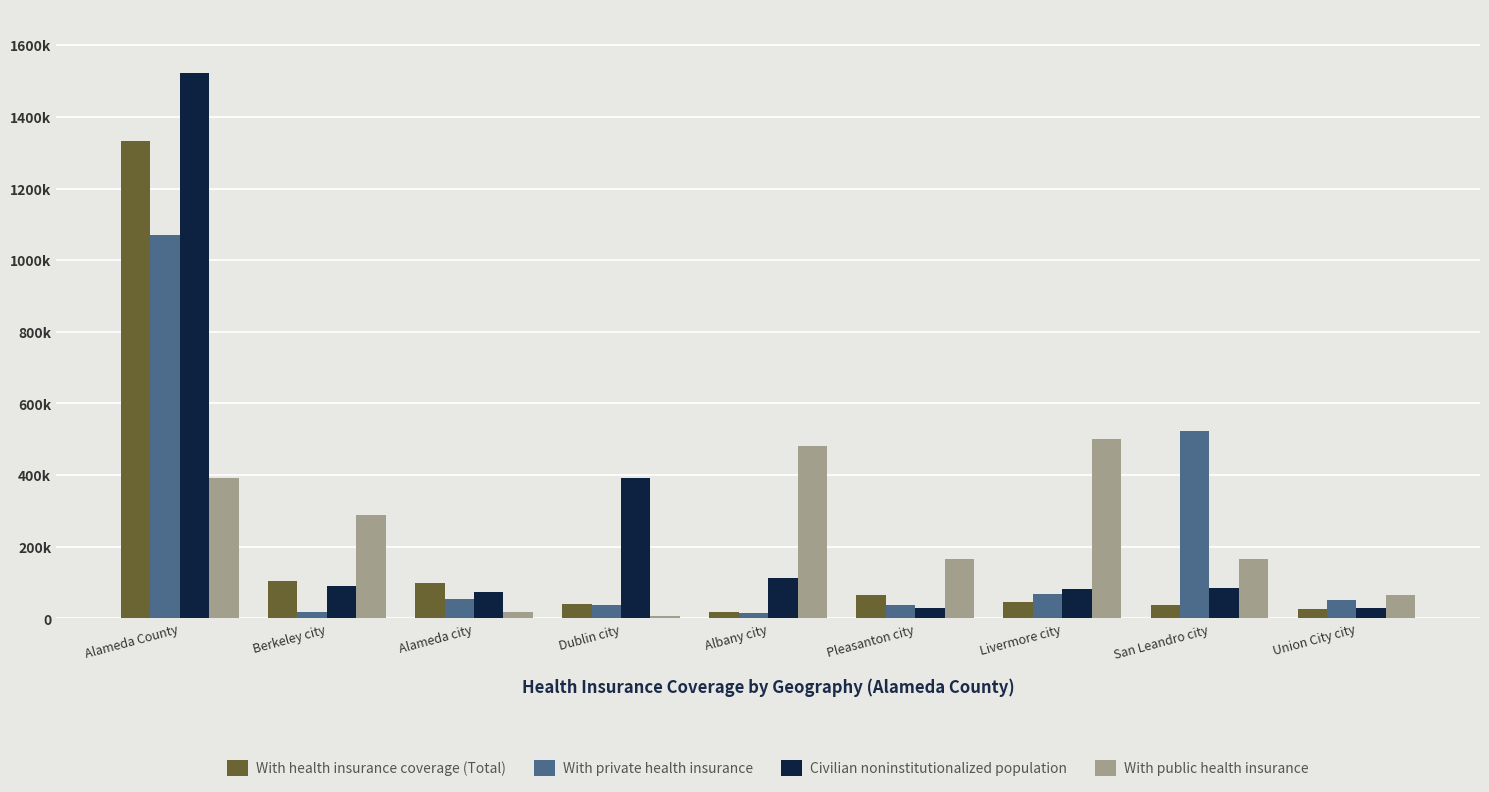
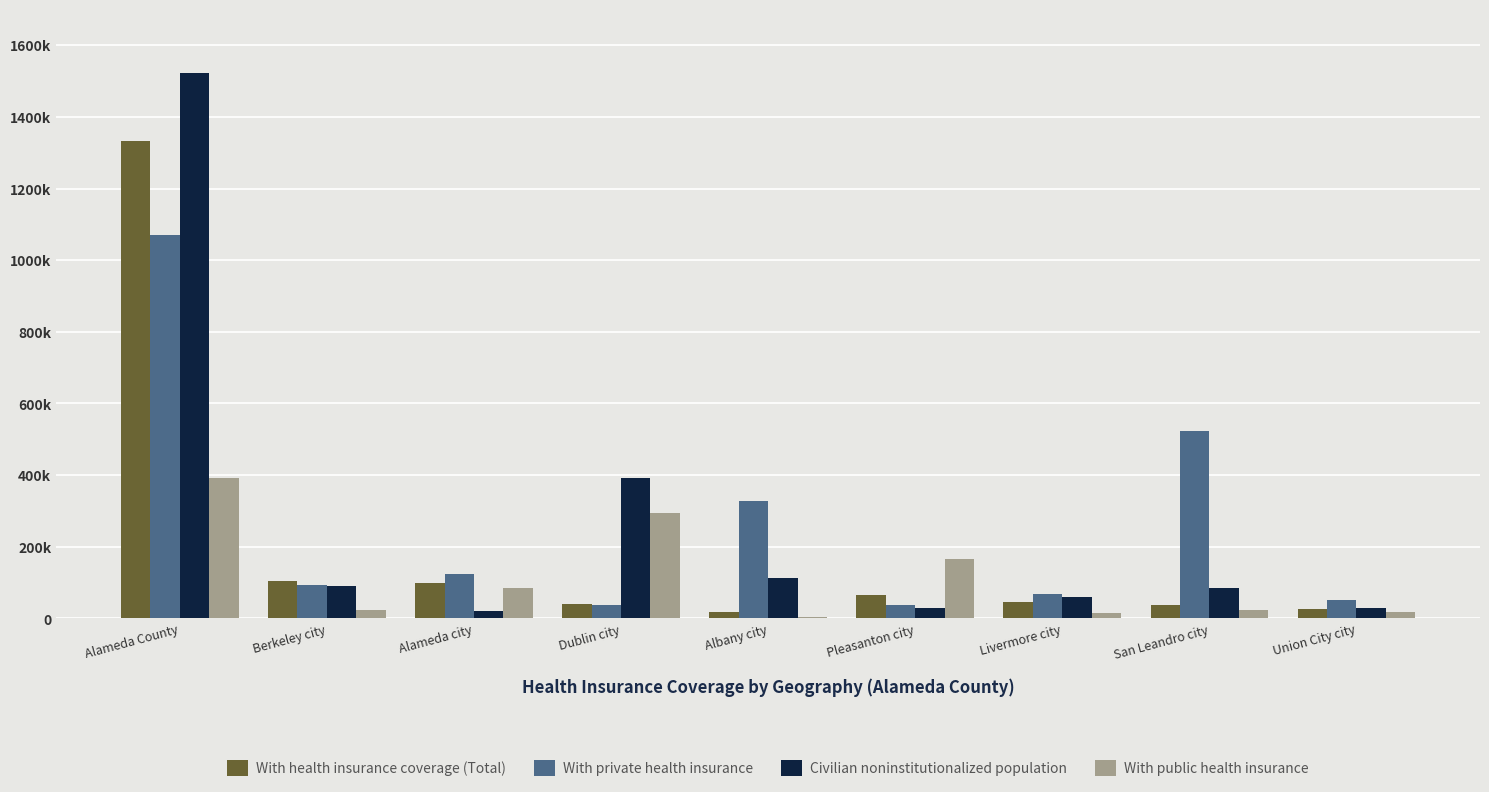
With private health insurance, Berkeley city: 20000 -> 90000
With public health insurance, Berkeley city: 290000 -> 20000
With private health insurance, Alameda city: 50000 -> 120000
Civilian noninstitutionalized population, Alameda city: 70000 -> 20000
With public health insurance, Alameda city: 20000 -> 90000
With public health insurance, Dublin city: 10000 -> 290000
With private health insurance, Albany city: 20000 -> 330000
With public health insurance, Albany city: 480000 -> 0
Civilian noninstitutionalized population, Livermore city: 80000 -> 60000
With public health insurance, Livermore city: 500000 -> 20000
With public health insurance, San Leandro city: 160000 -> 20000
With public health insurance, Union City city: 70000 -> 20000
